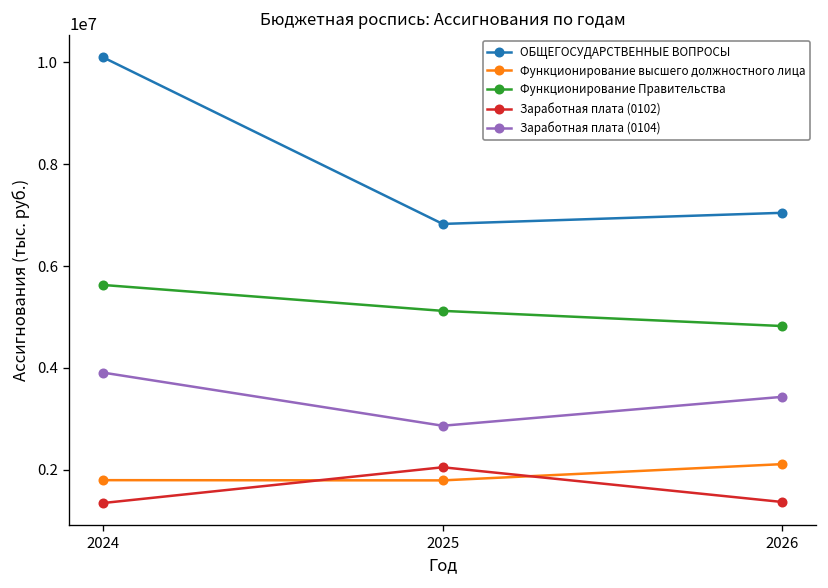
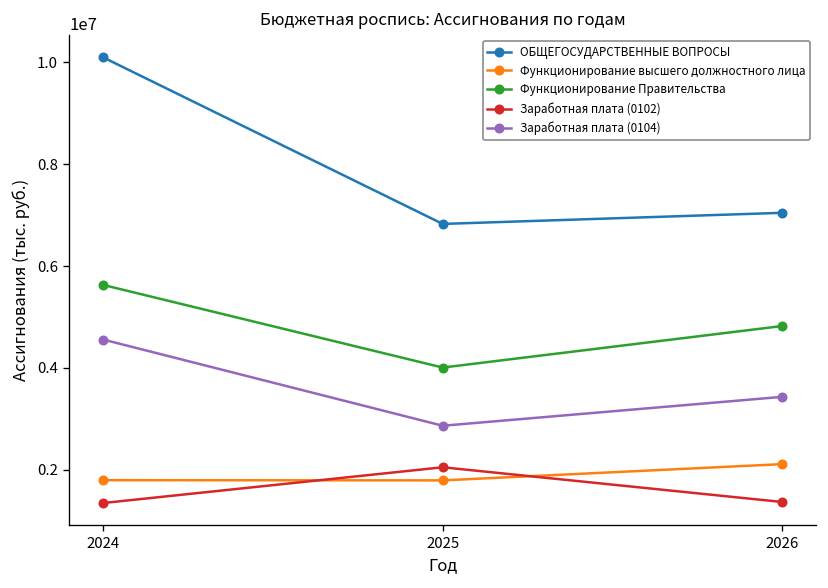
Заработная плата (0104), 2024: 3900000 -> 4600000
Функционирование Правительства, 2025: 5100000 -> 4000000
